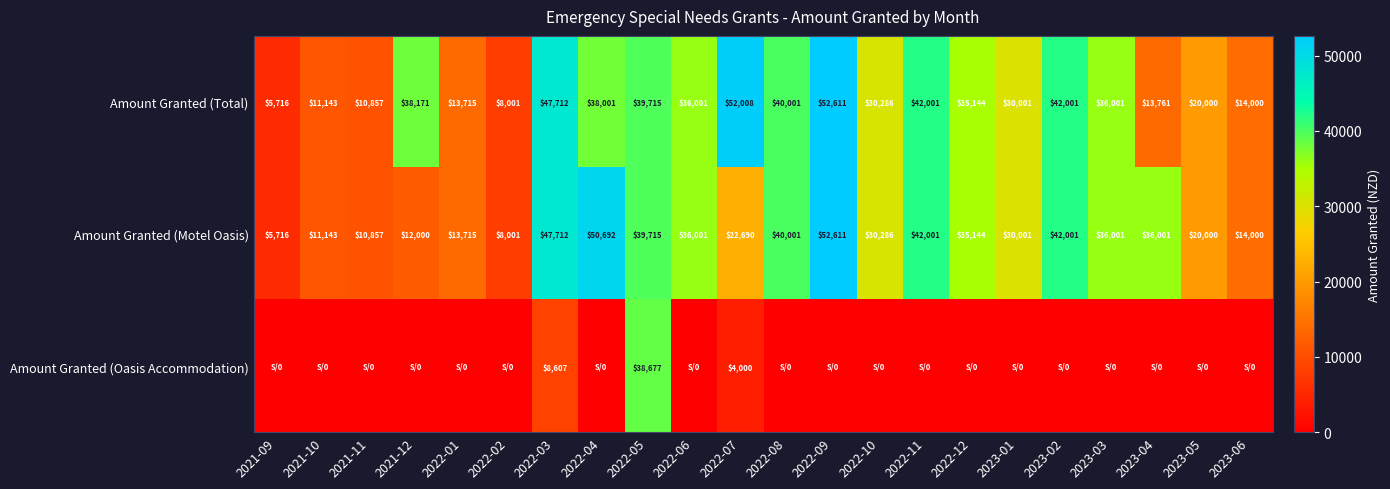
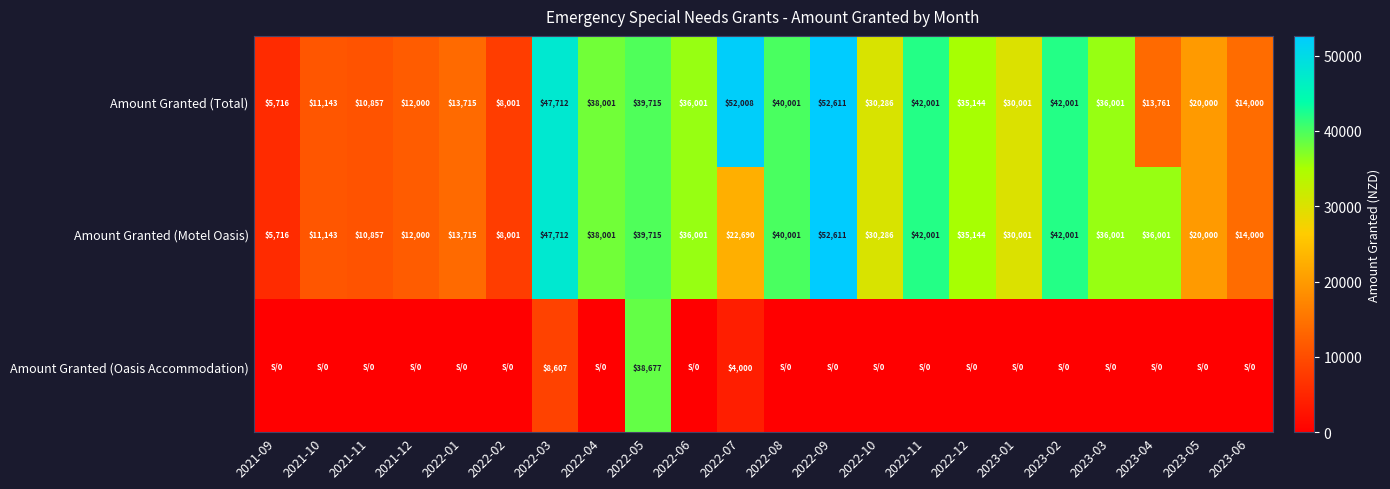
Amount Granted (Total), 2021-12: $38,171 -> $12,000
Amount Granted (Motel Oasis), 2022-04: $50,692 -> $38,001
